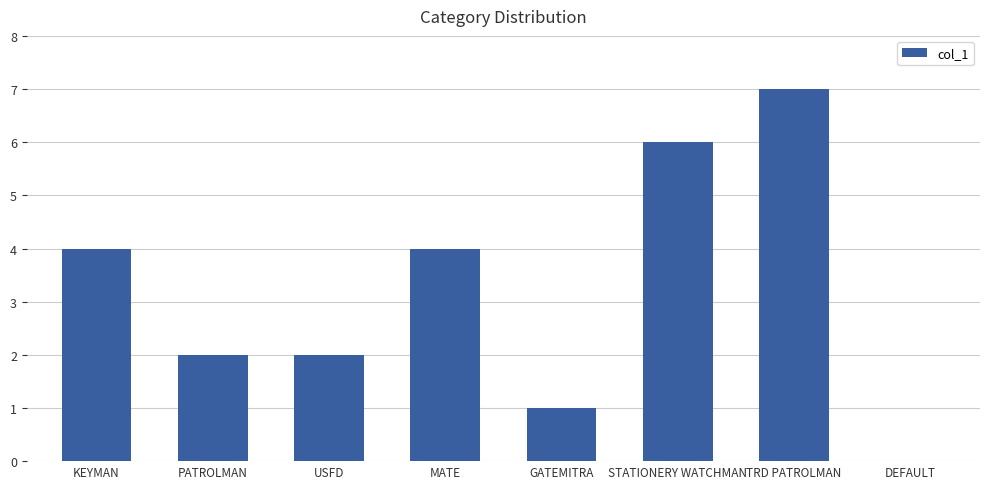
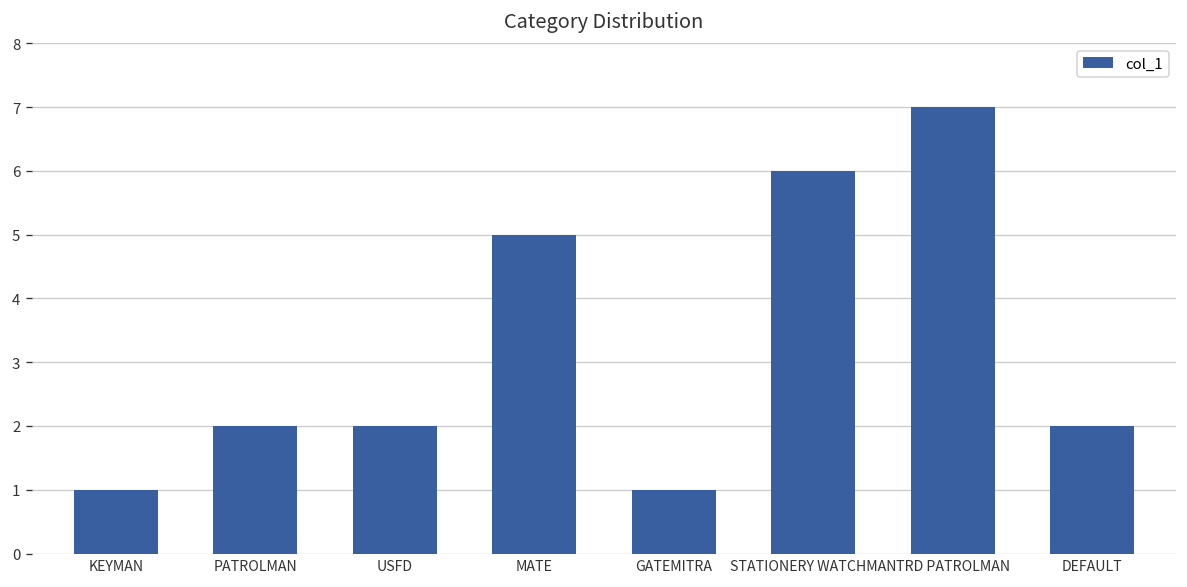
KEYMAN: 4 -> 1
MATE: 4 -> 5
DEFAULT: 0 -> 2
